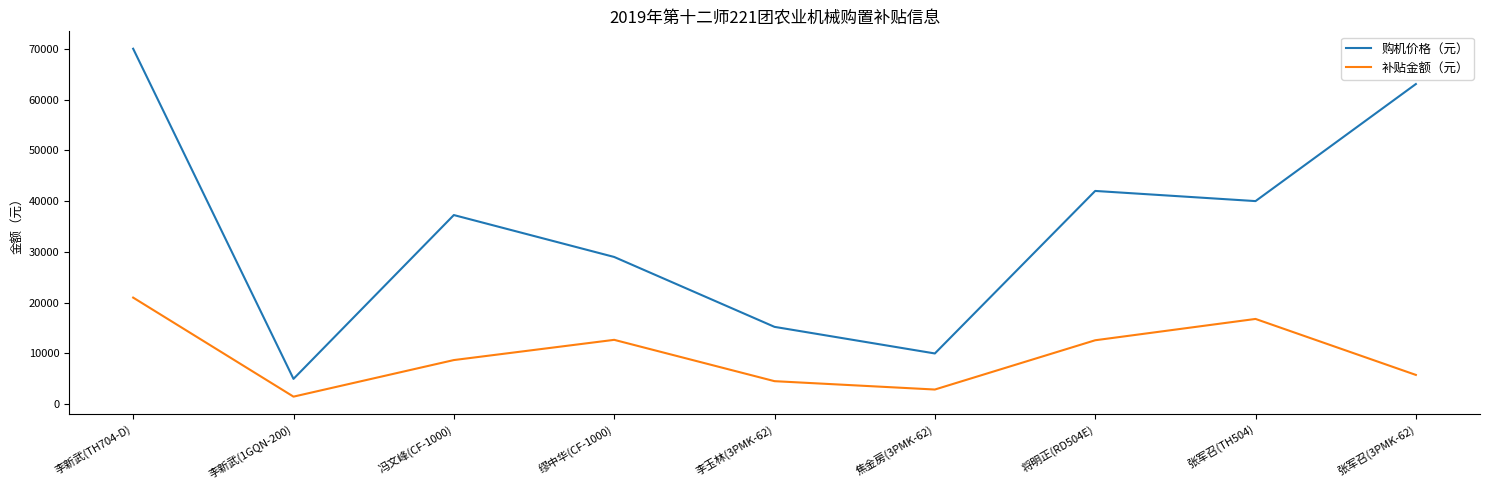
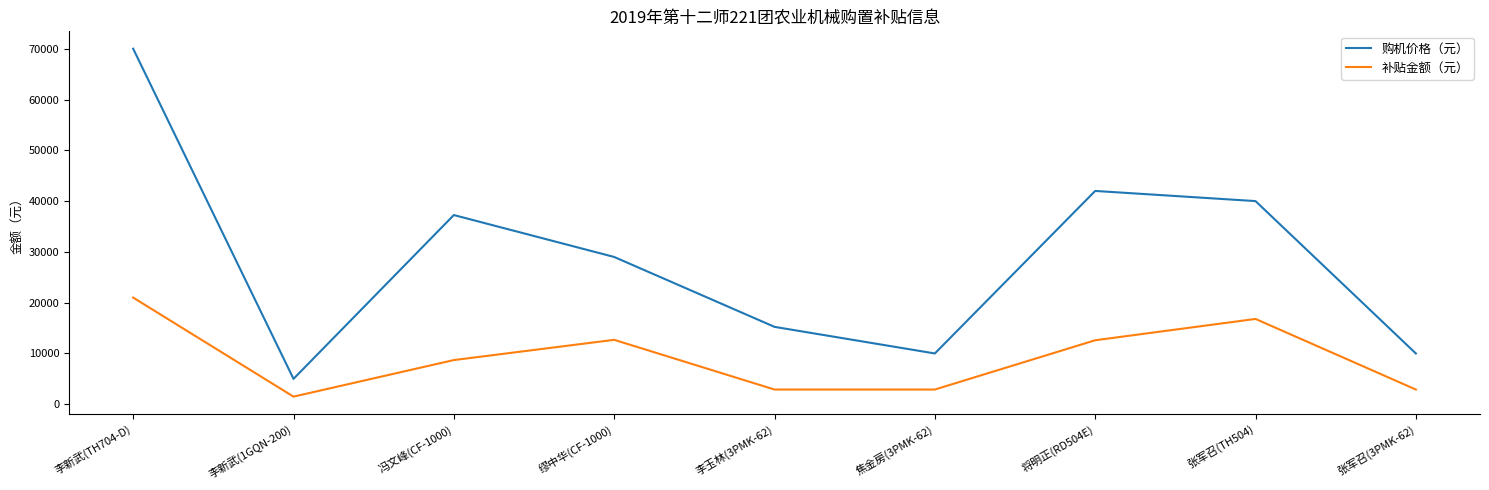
补贴金额（元）, 李玉林(3PMK-62): 5000 -> 3000
购机价格（元）, 张军召(3PMK-62): 63000 -> 10000
补贴金额（元）, 张军召(3PMK-62): 6000 -> 3000
